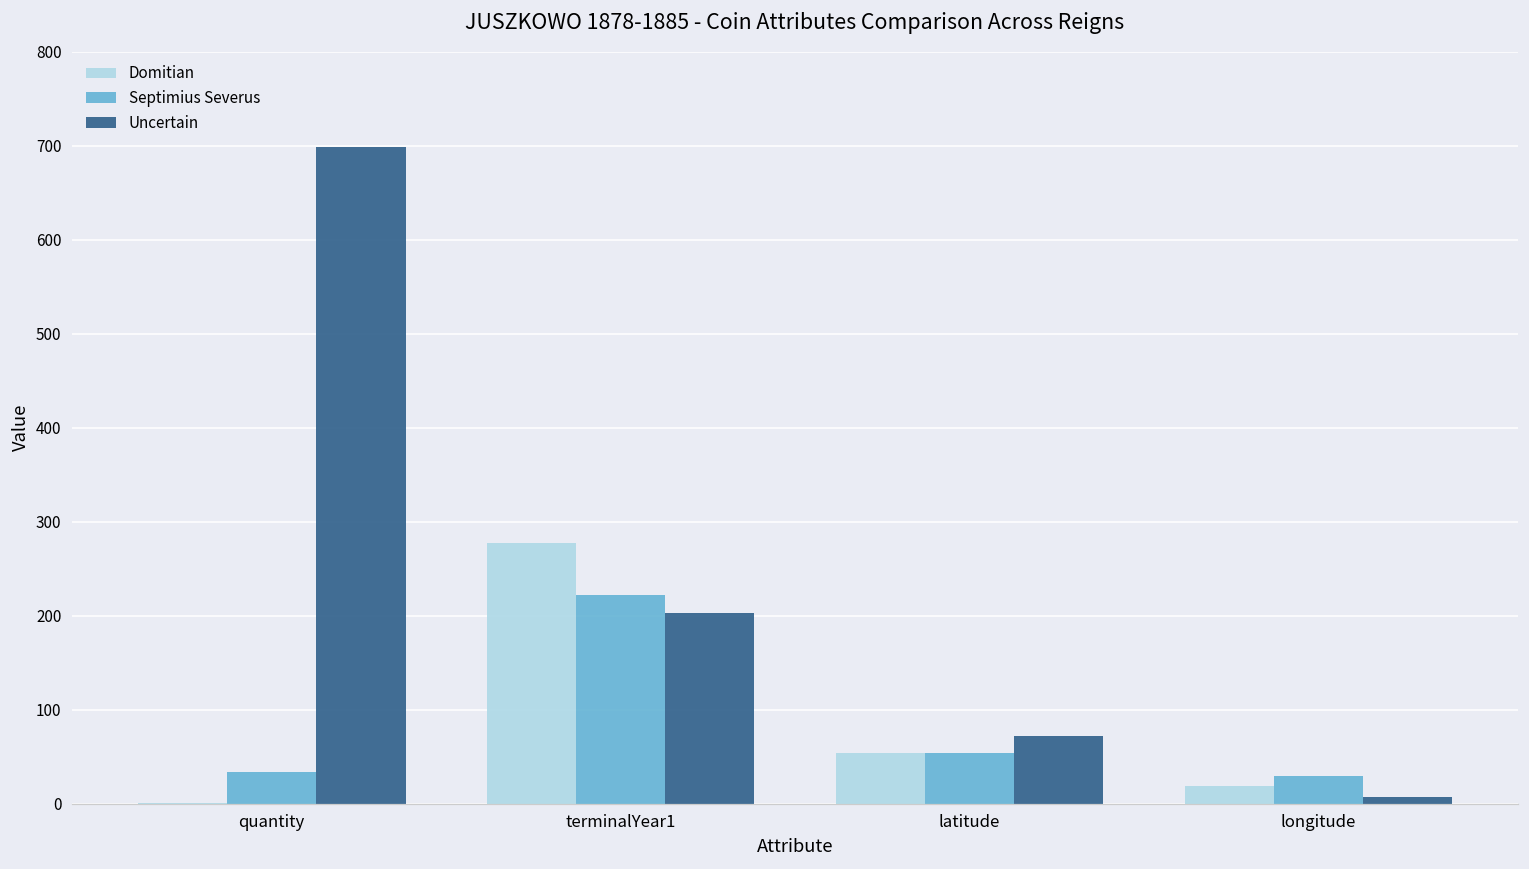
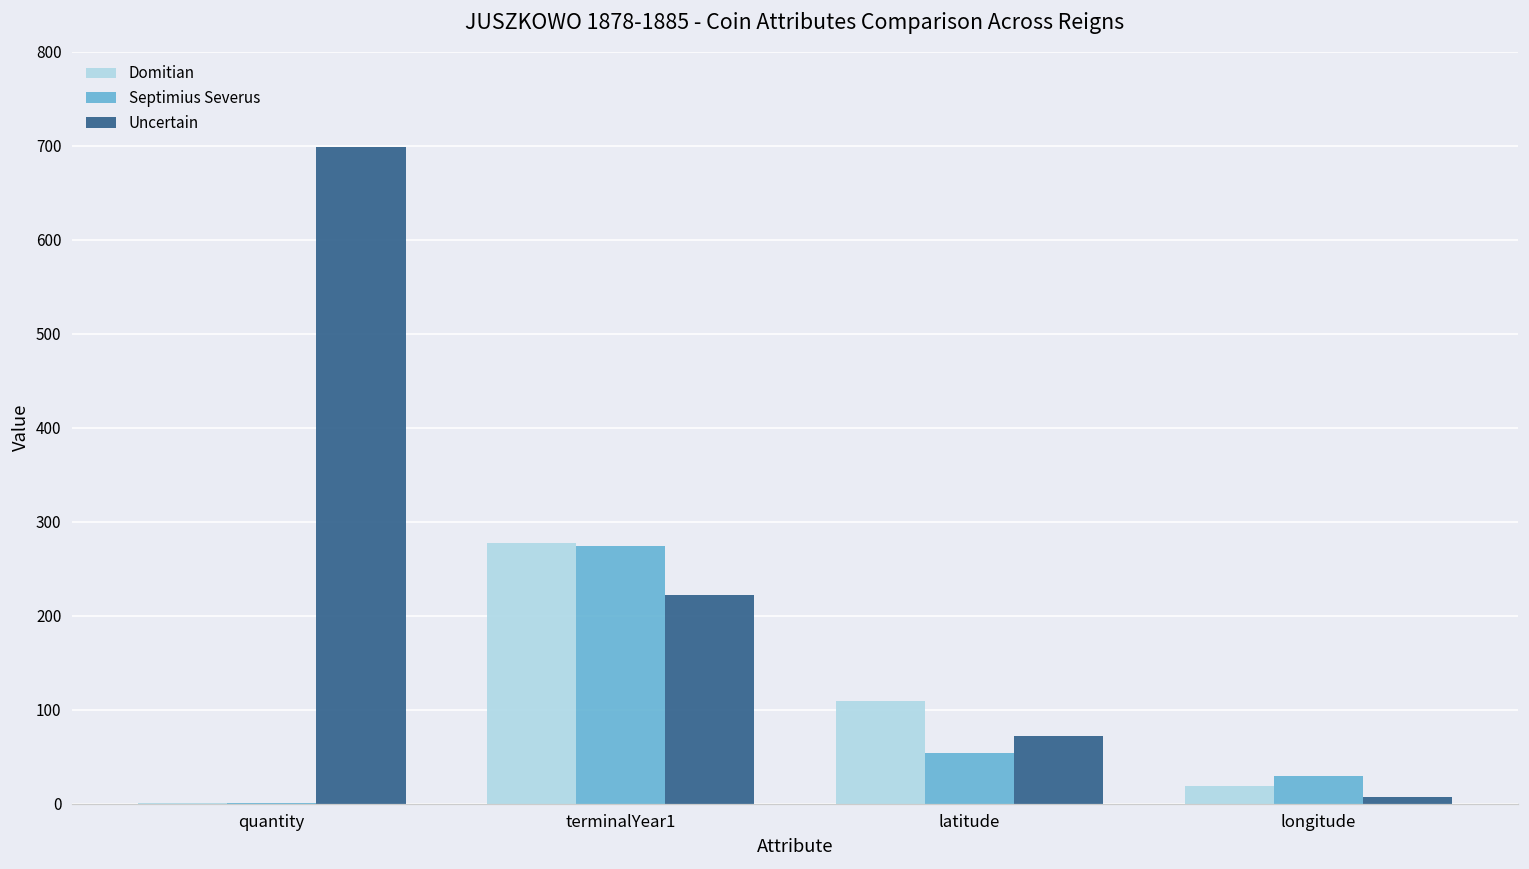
Septimius Severus, quantity: 30 -> 0
Septimius Severus, terminalYear1: 220 -> 270
Uncertain, terminalYear1: 200 -> 220
Domitian, latitude: 50 -> 110
